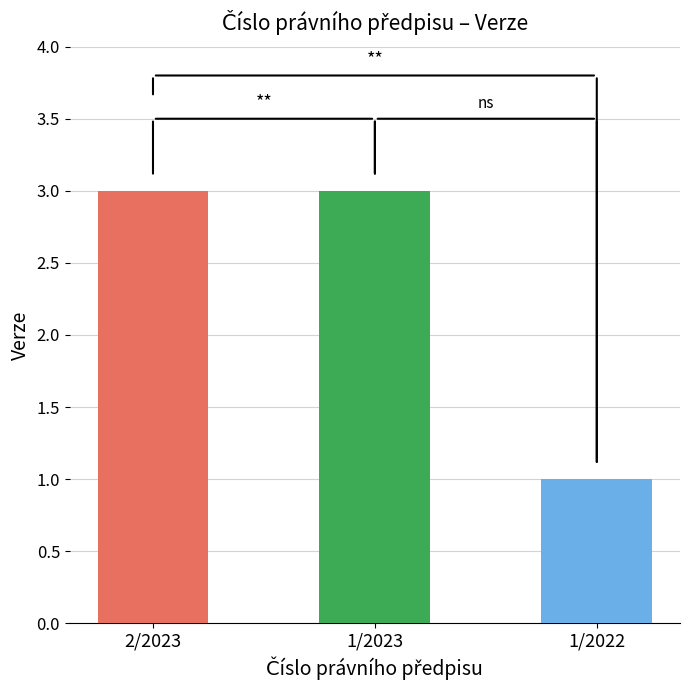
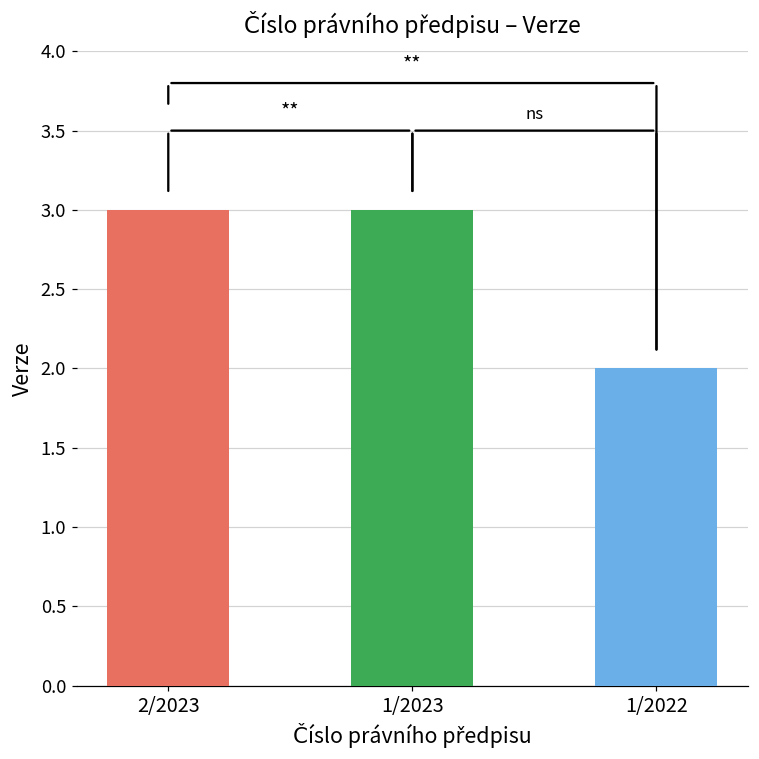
1/2022: 1 -> 2
